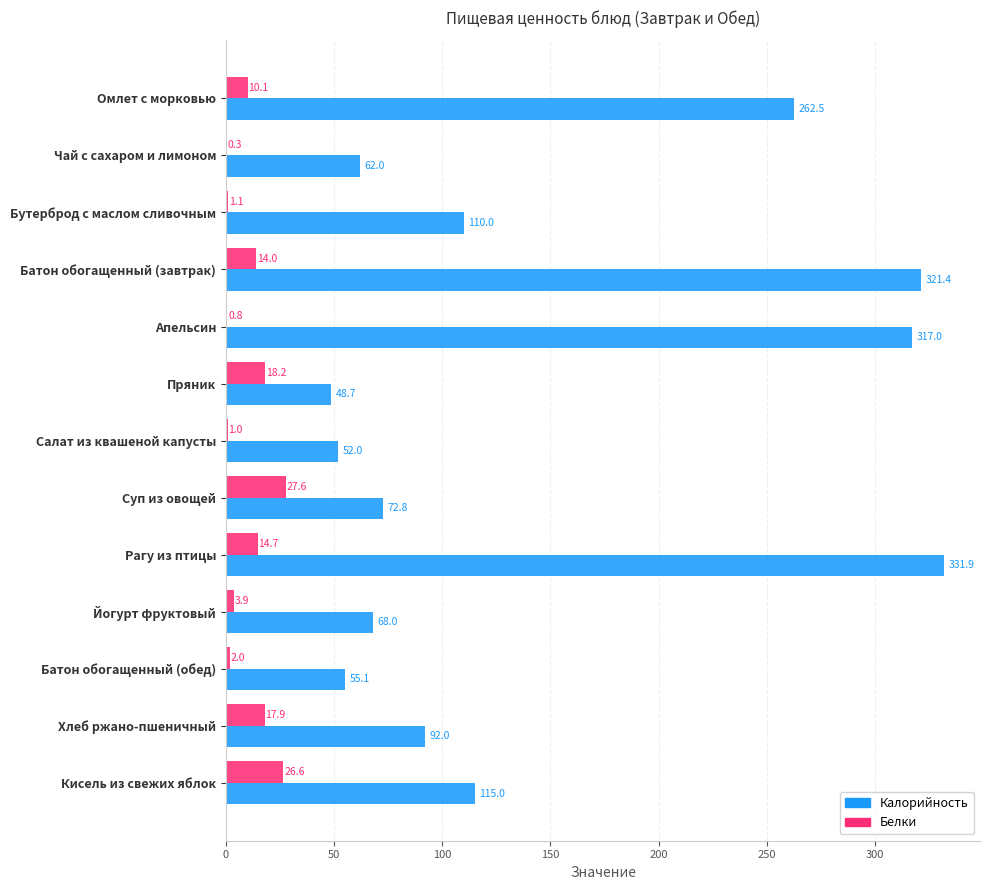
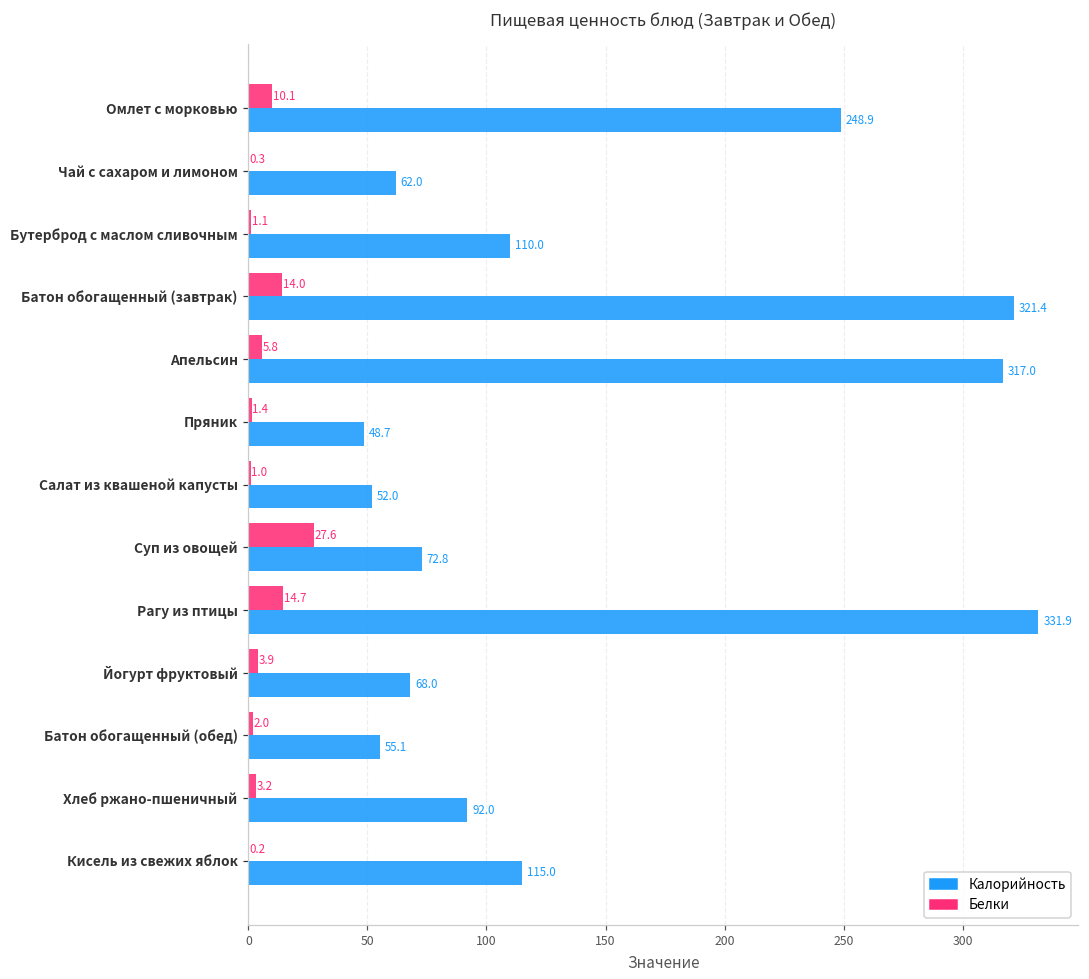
Калорийность, Омлет с морковью: 262.5 -> 248.9
Белки, Апельсин: 0.8 -> 5.8
Белки, Пряник: 18.2 -> 1.4
Белки, Хлеб ржано-пшеничный: 17.9 -> 3.2
Белки, Кисель из свежих яблок: 26.6 -> 0.2
